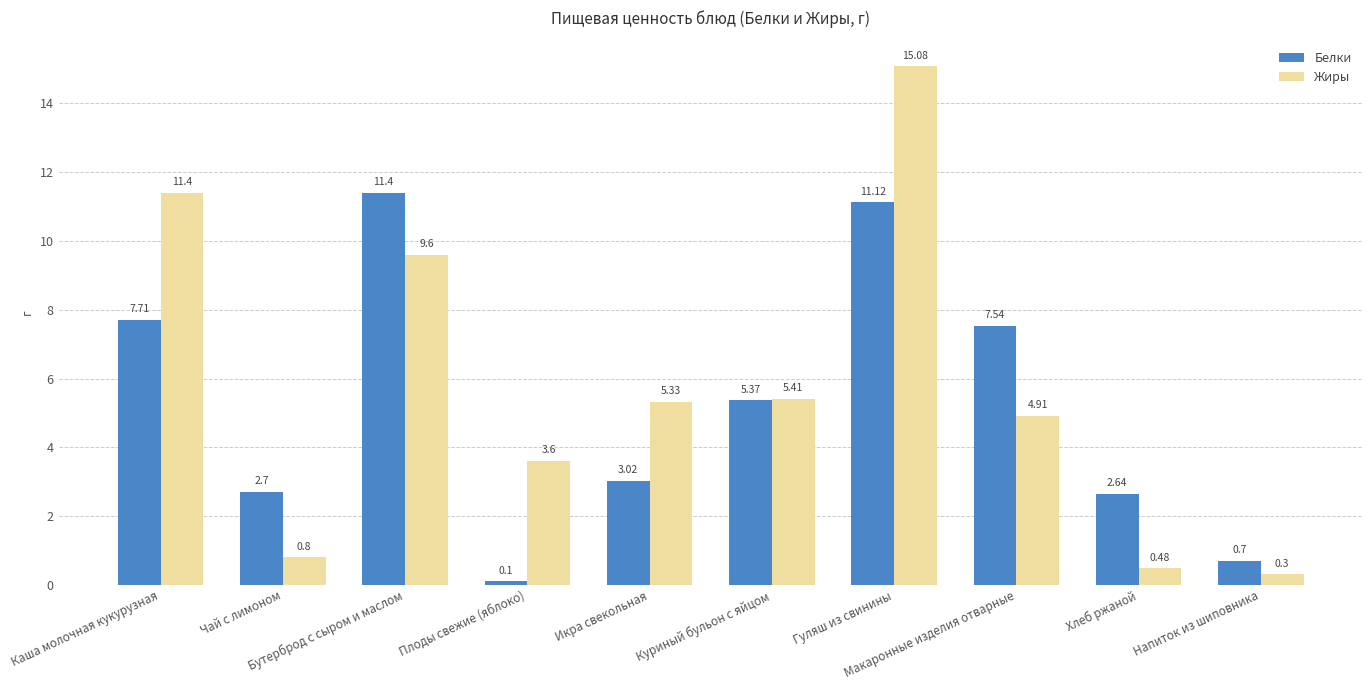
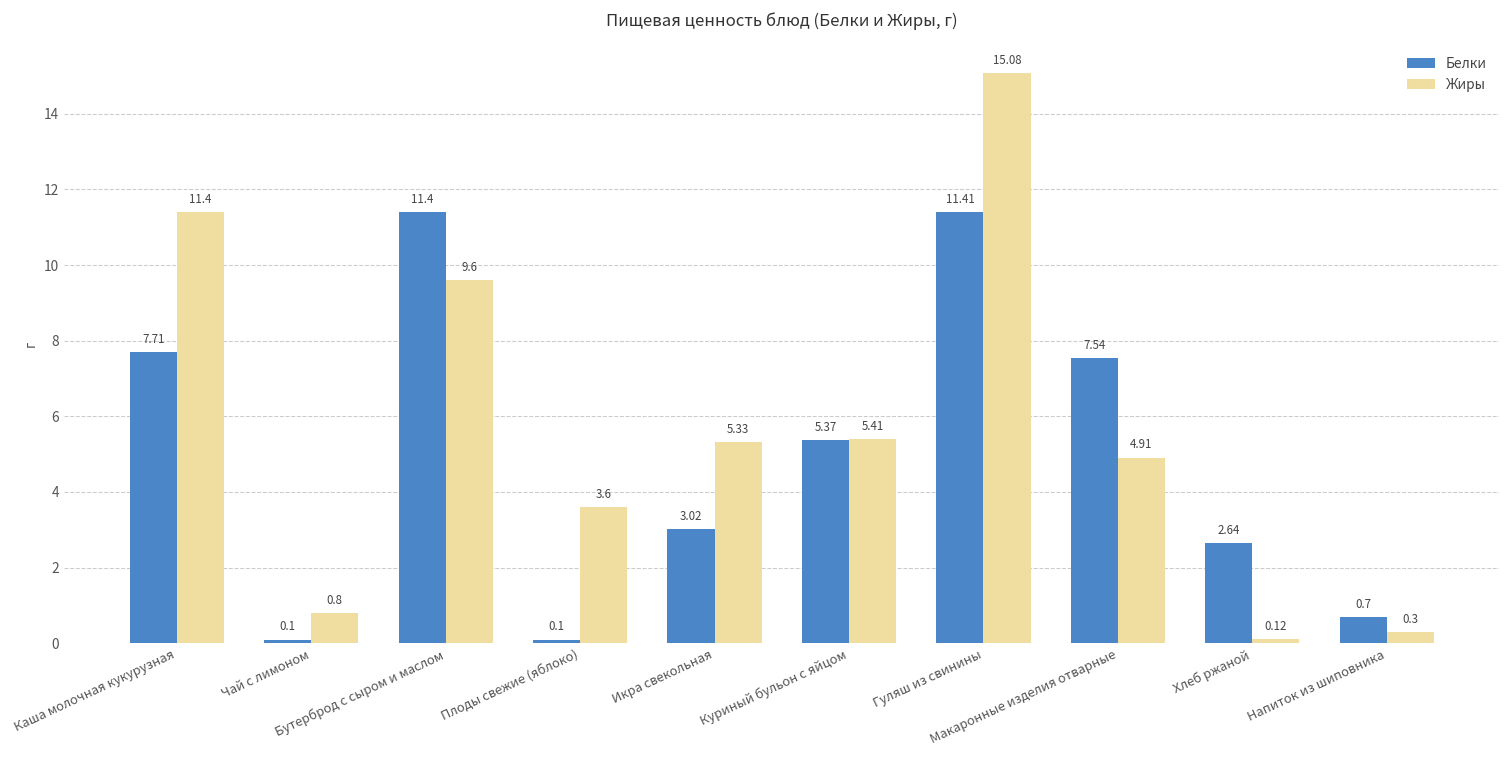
Белки, Чай с лимоном: 2.7 -> 0.1
Белки, Гуляш из свинины: 11.12 -> 11.41
Жиры, Хлеб ржаной: 0.48 -> 0.12
